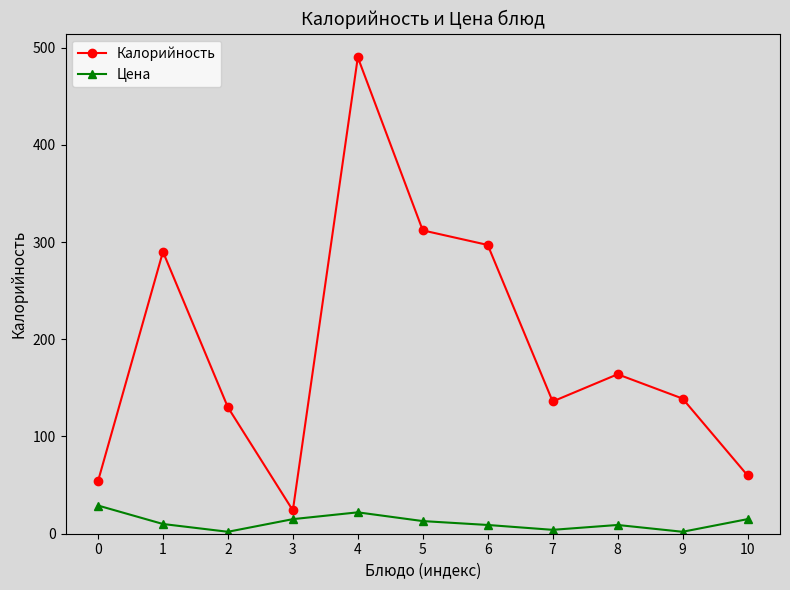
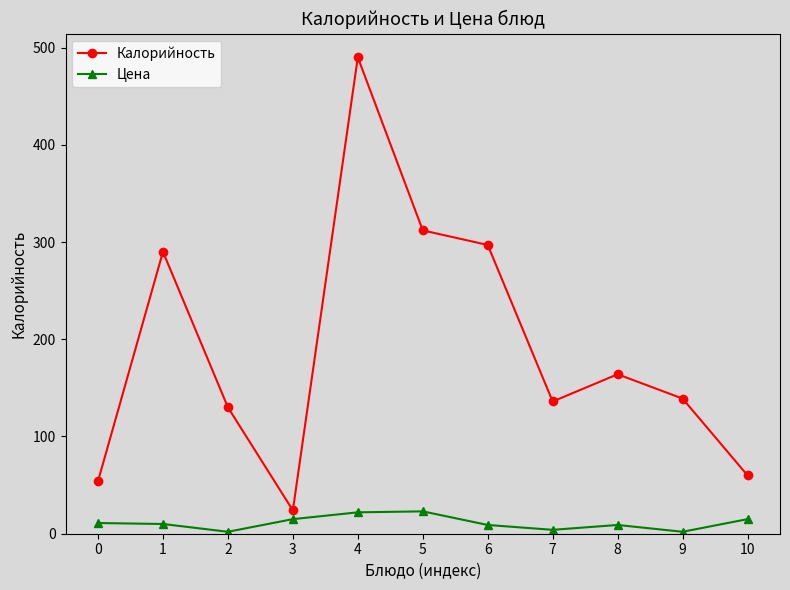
Цена, 0: 30 -> 10
Цена, 5: 10 -> 20
